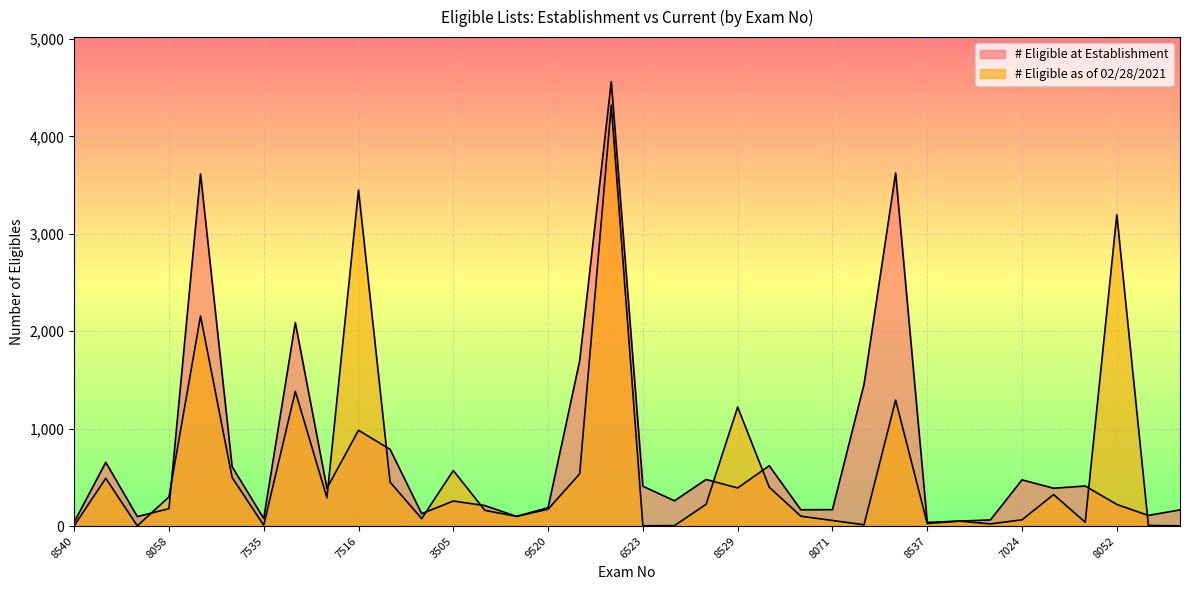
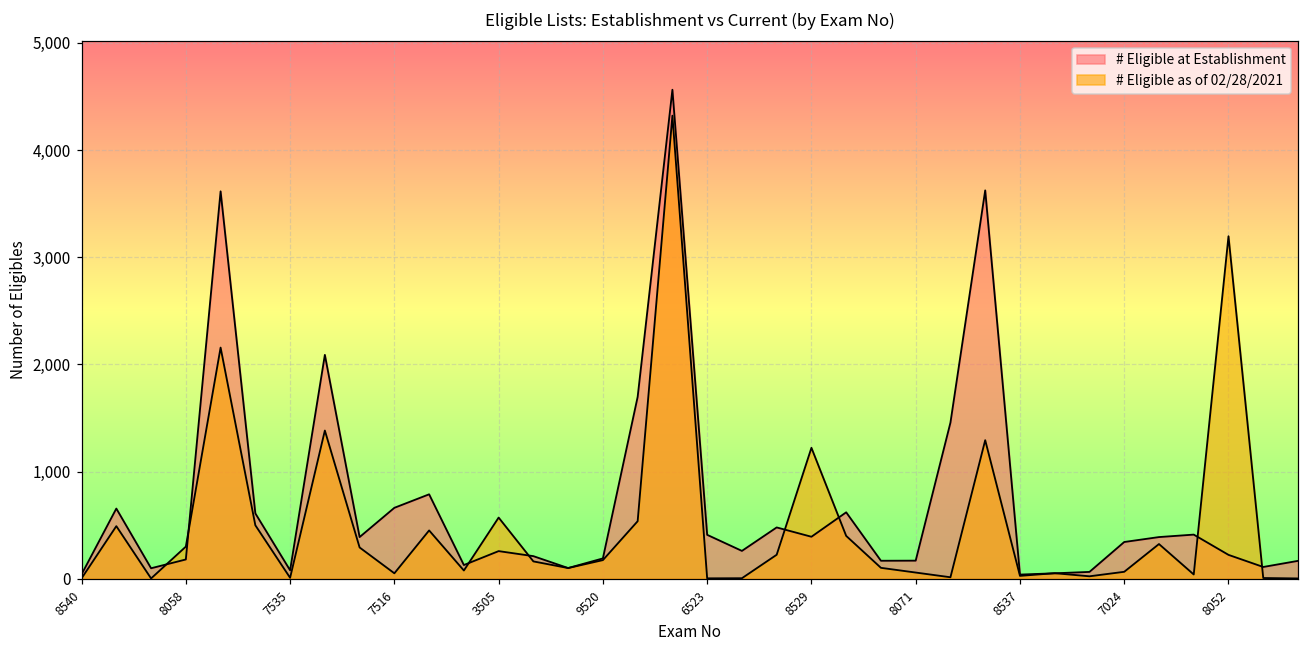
# Eligible at Establishment, 7516: 1,000 -> 700
# Eligible as of 02/28/2021, 7516: 3,400 -> 100
# Eligible at Establishment, 7024: 500 -> 300
